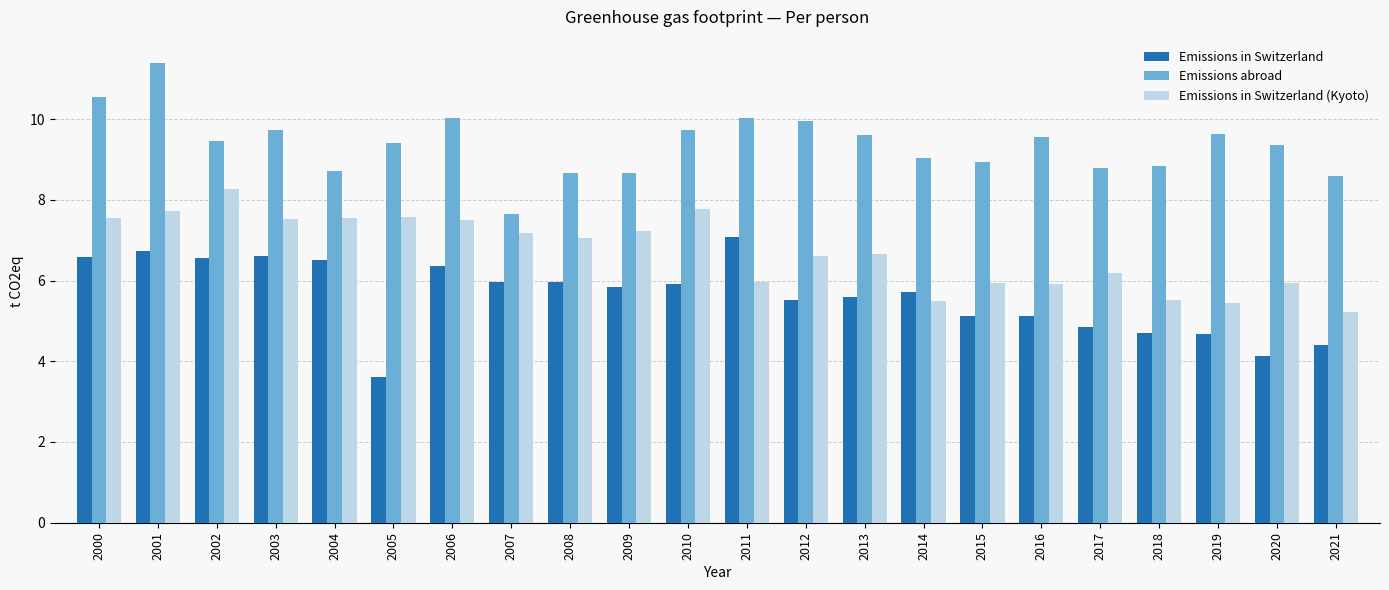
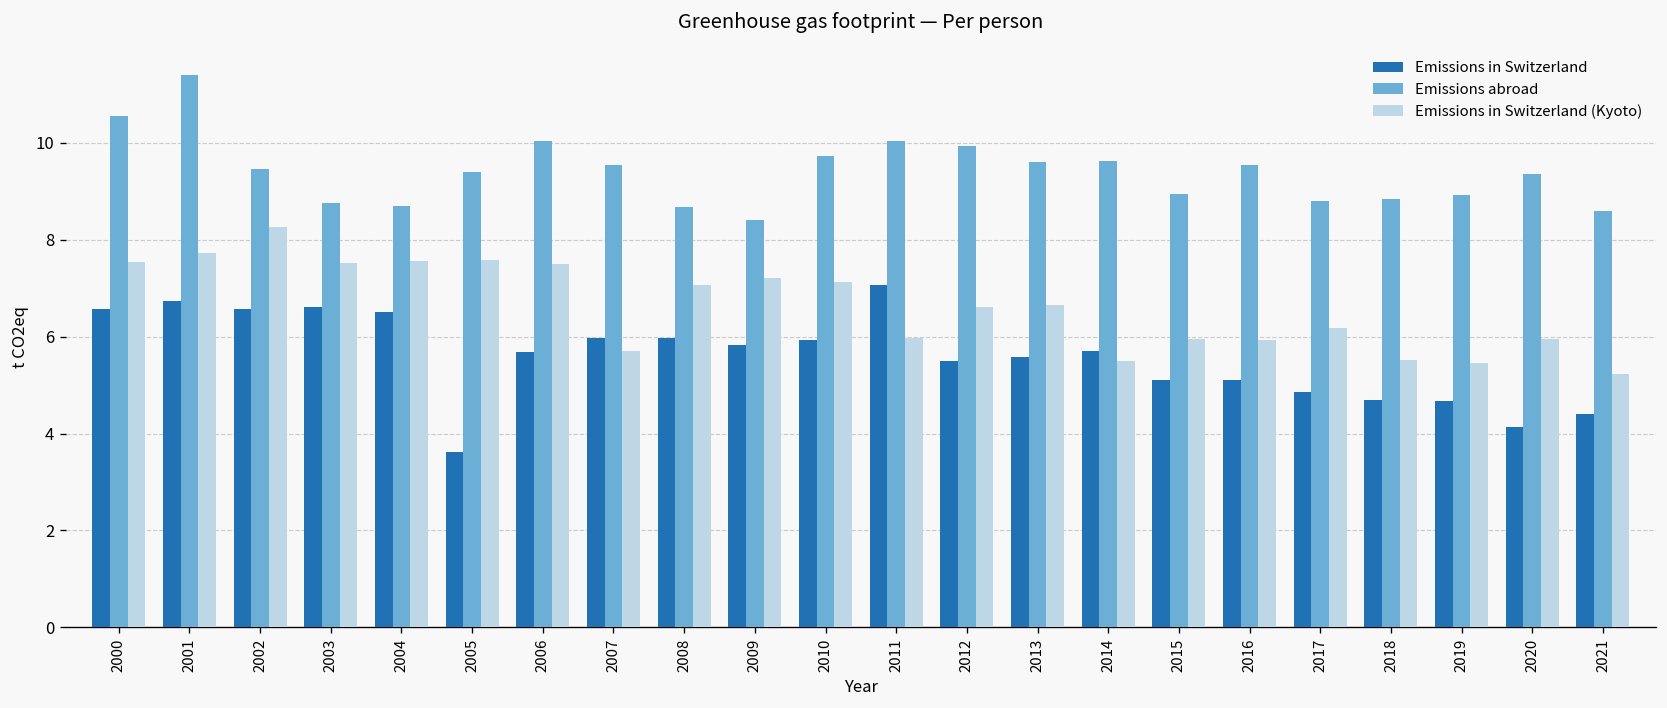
Emissions abroad, 2003: 9.7 -> 8.7
Emissions in Switzerland, 2006: 6.4 -> 5.7
Emissions abroad, 2007: 7.6 -> 9.5
Emissions in Switzerland (Kyoto), 2007: 7.2 -> 5.7
Emissions abroad, 2009: 8.7 -> 8.4
Emissions in Switzerland (Kyoto), 2010: 7.8 -> 7.1
Emissions abroad, 2014: 9.0 -> 9.6
Emissions abroad, 2019: 9.6 -> 8.9
